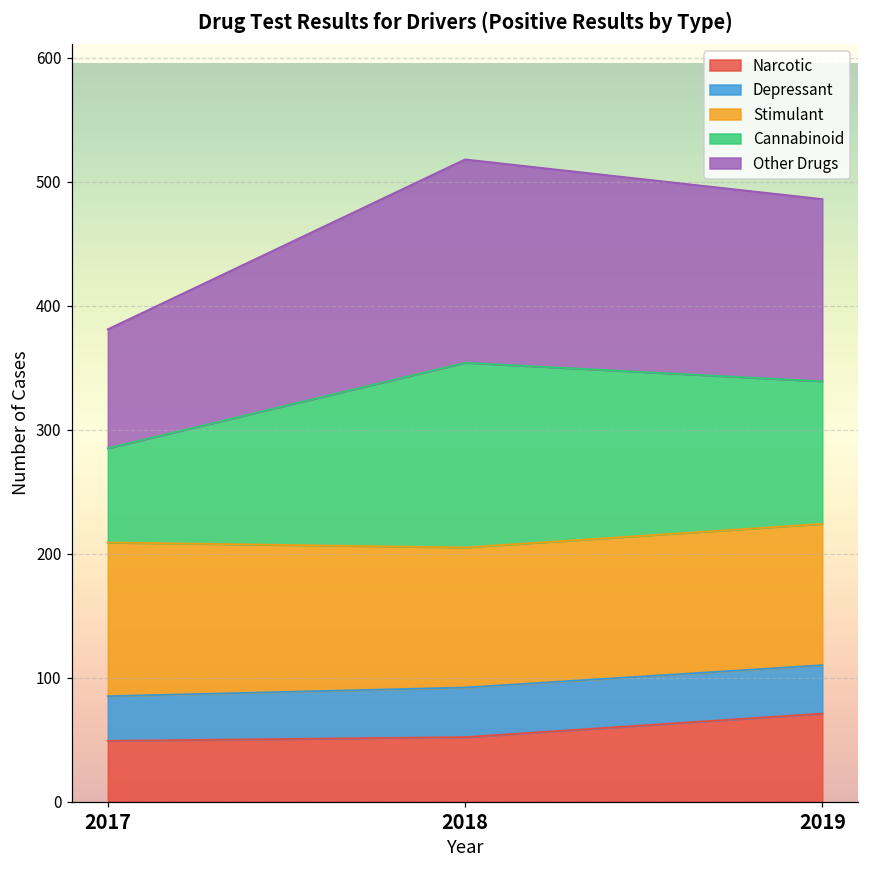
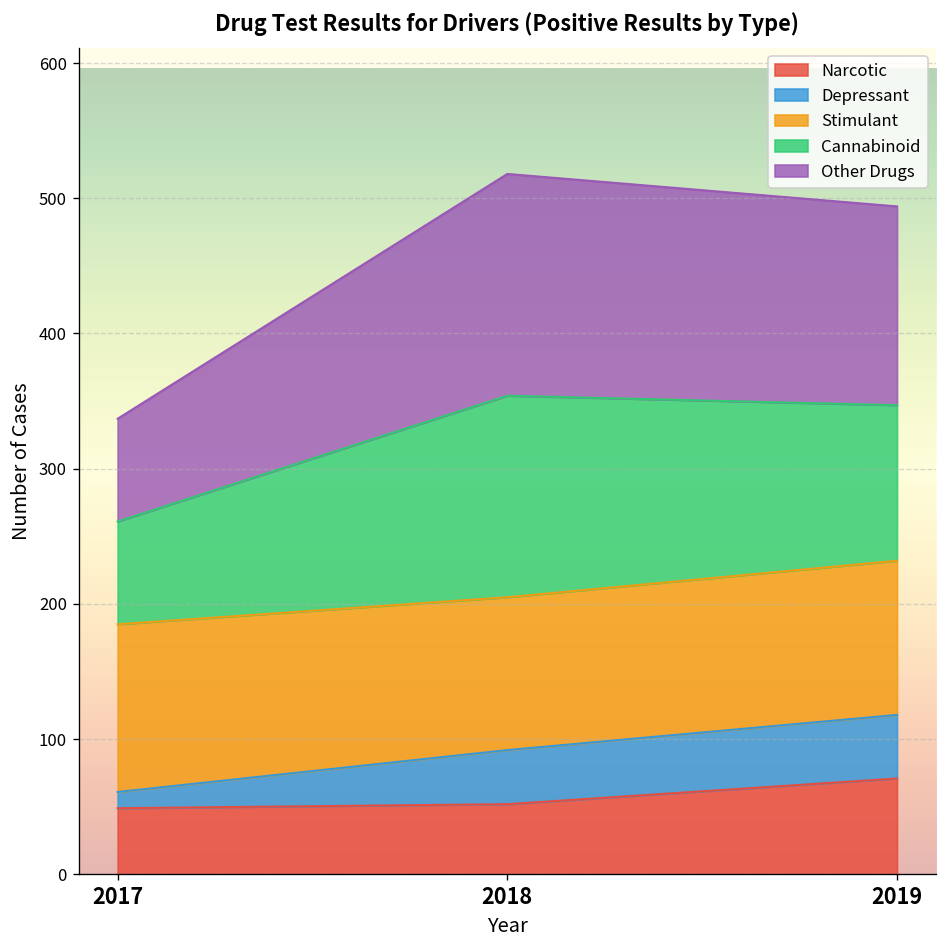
Depressant, 2017: 36 -> 12
Other Drugs, 2017: 96 -> 76
Depressant, 2019: 39 -> 47
